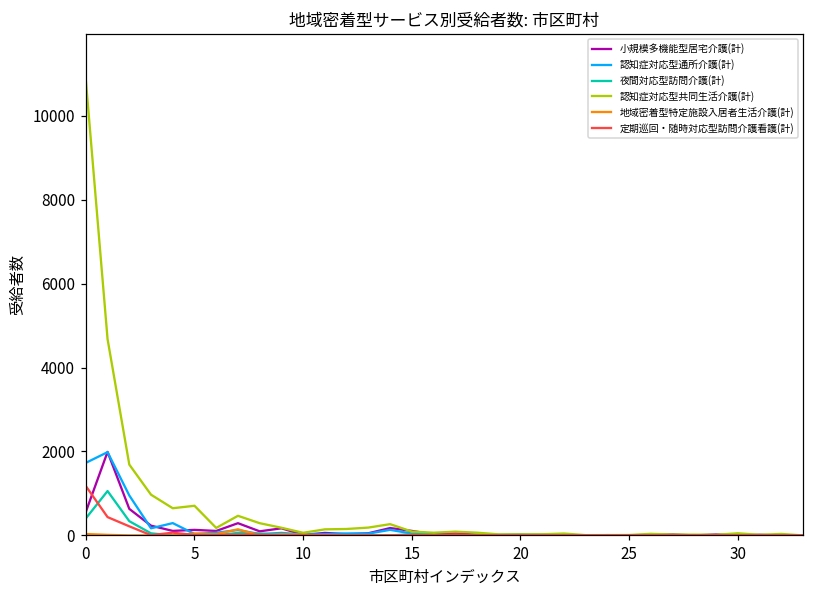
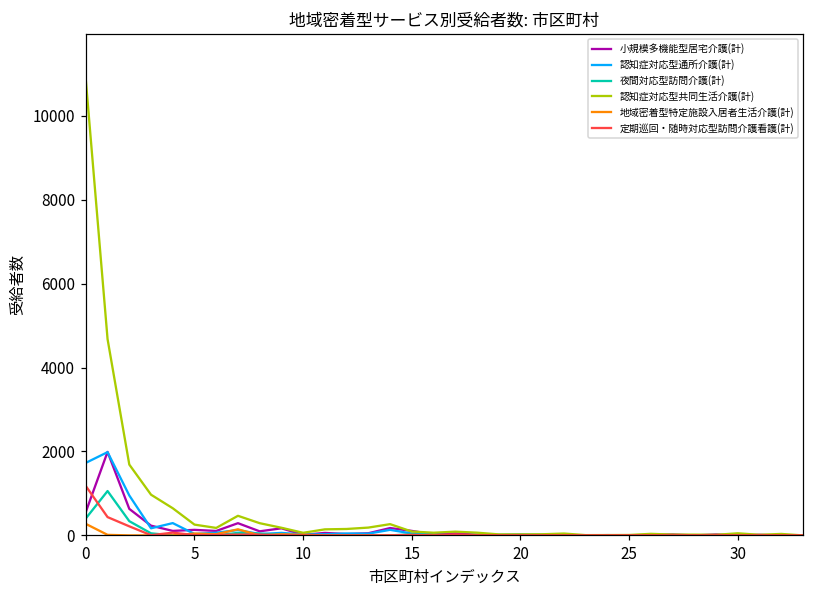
地域密着型特定施設入居者生活介護(計), 0: 0 -> 300
認知症対応型共同生活介護(計), 5: 700 -> 300
